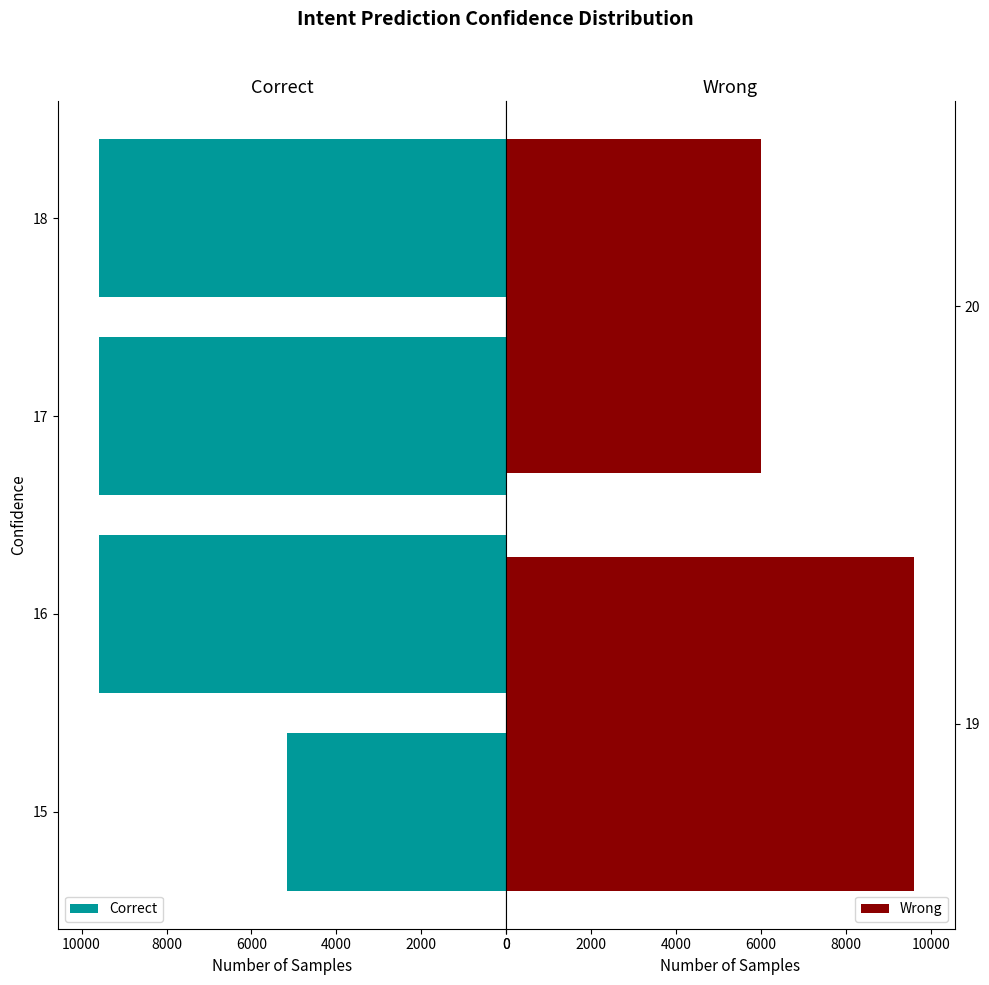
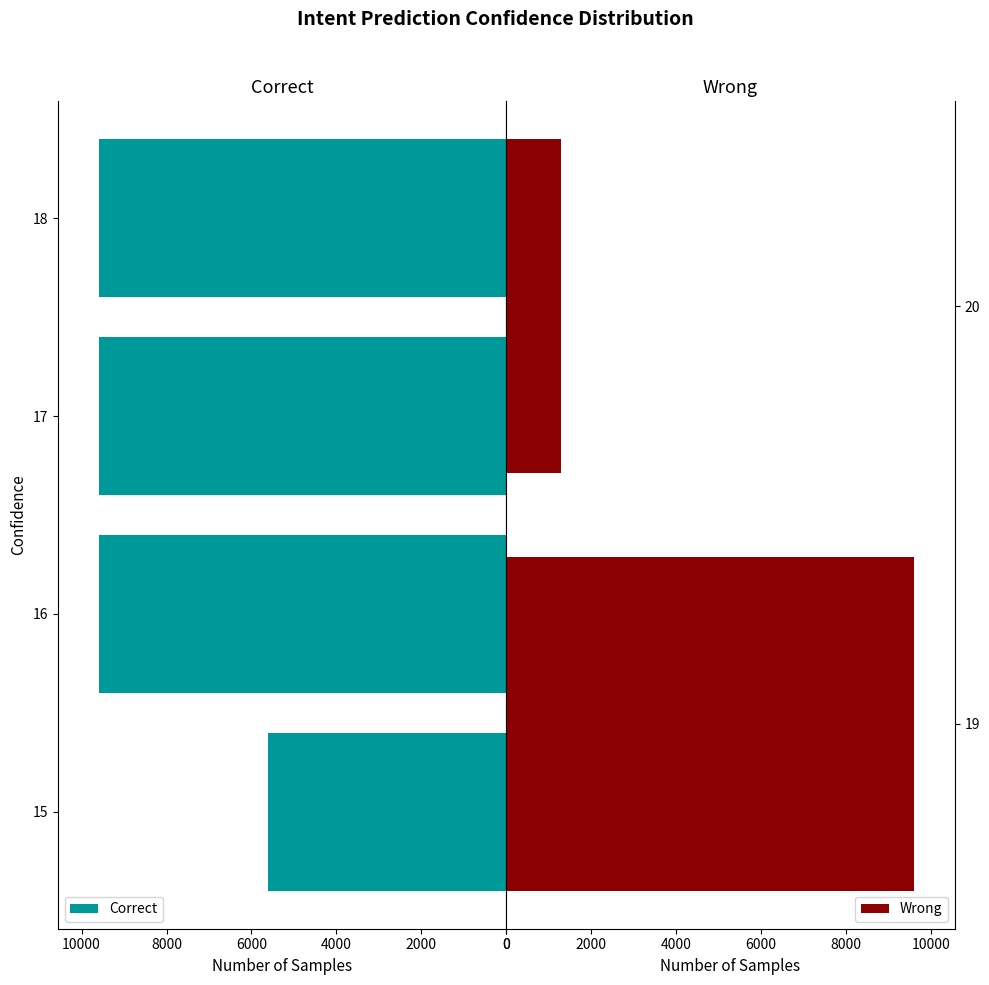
Correct, 15: 5200 -> 5600
Wrong, 20: 6000 -> 1300
